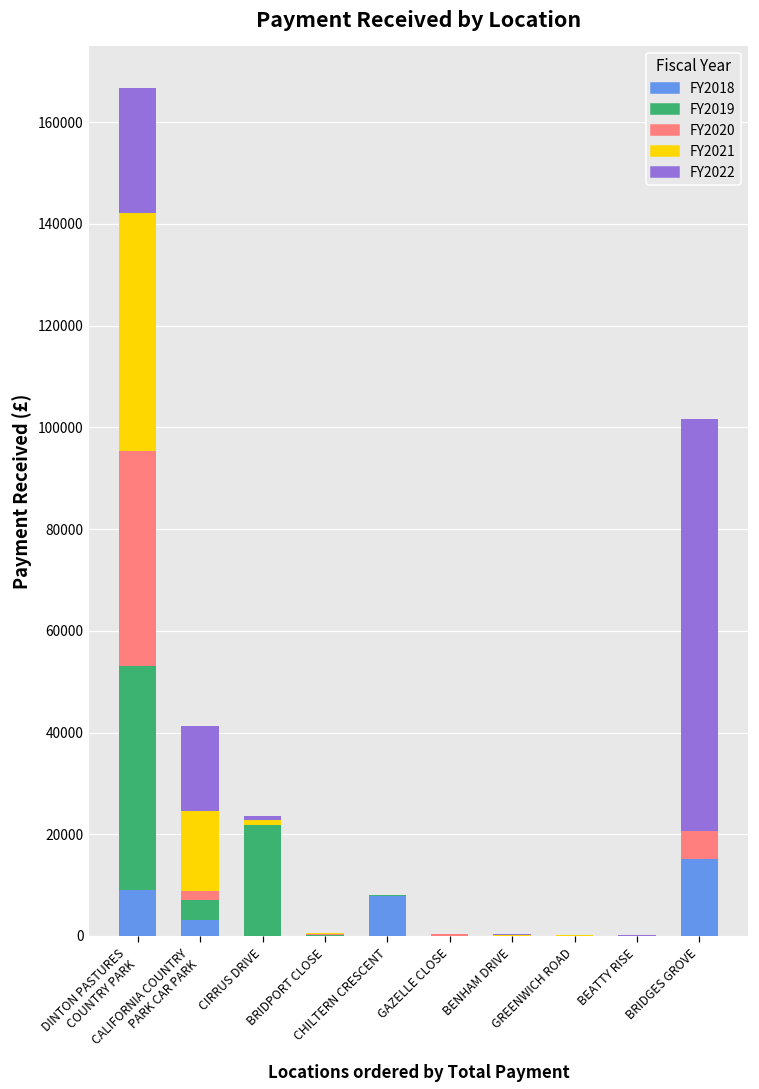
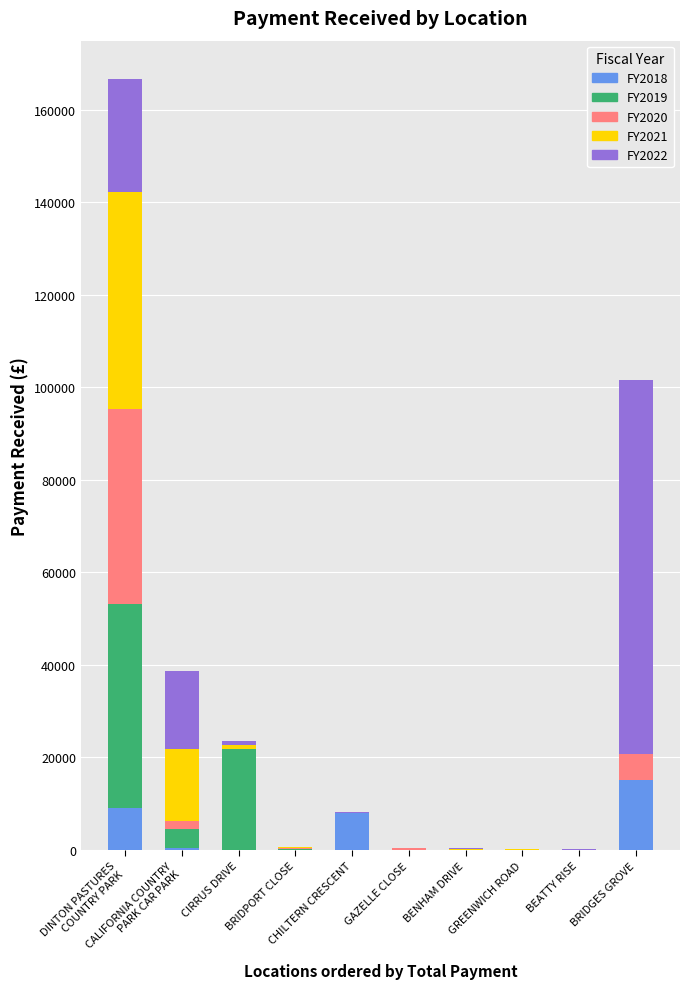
FY2018, CALIFORNIA COUNTRY PARK CAR PARK: 3000 -> 0
